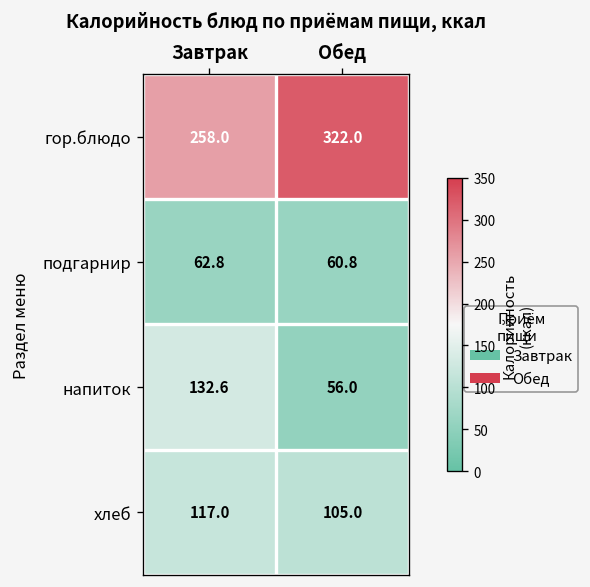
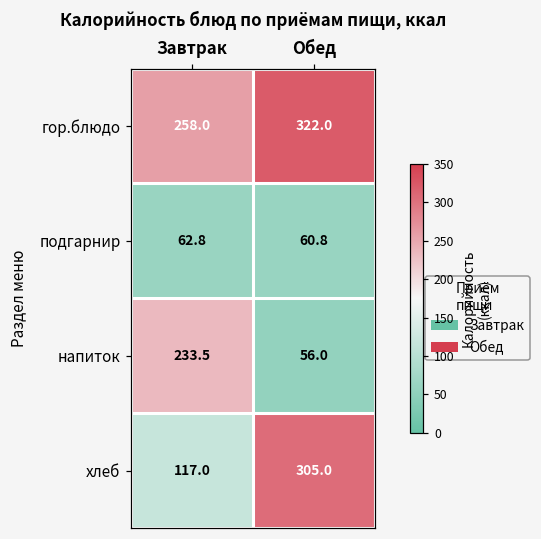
напиток, Завтрак: 132.6 -> 233.5
хлеб, Обед: 105.0 -> 305.0
